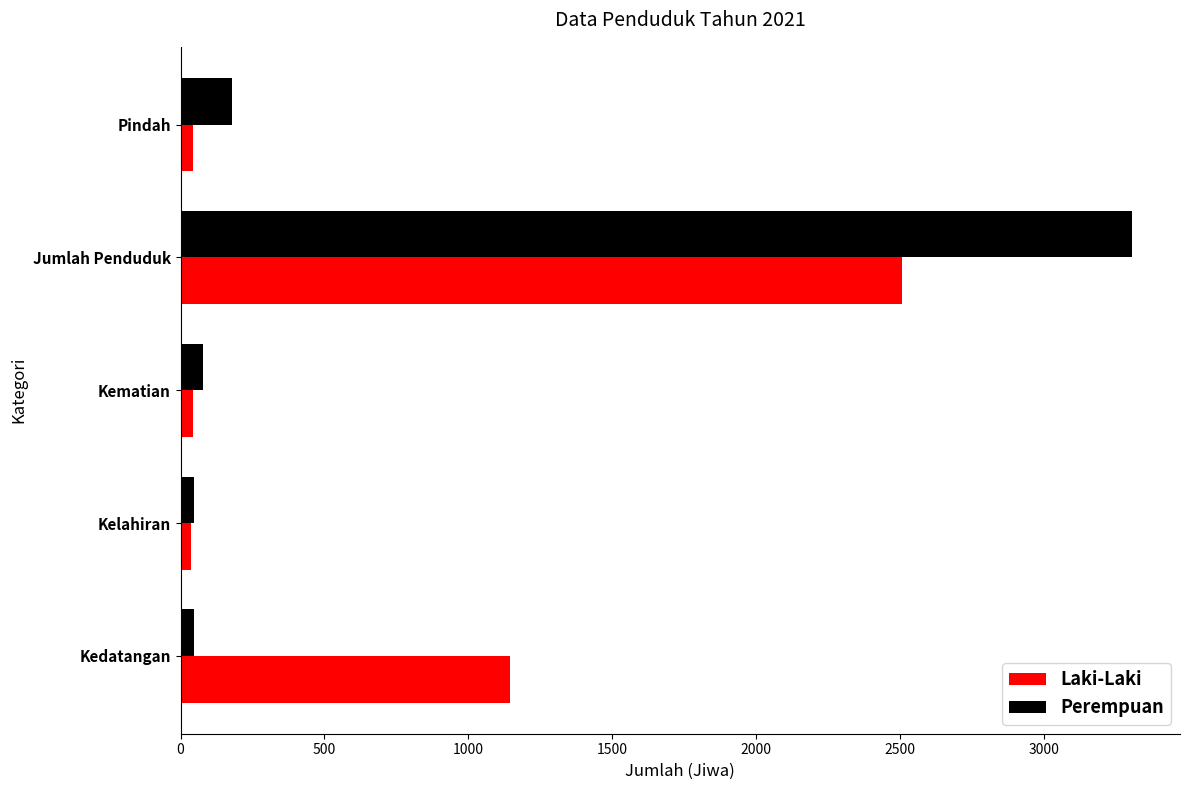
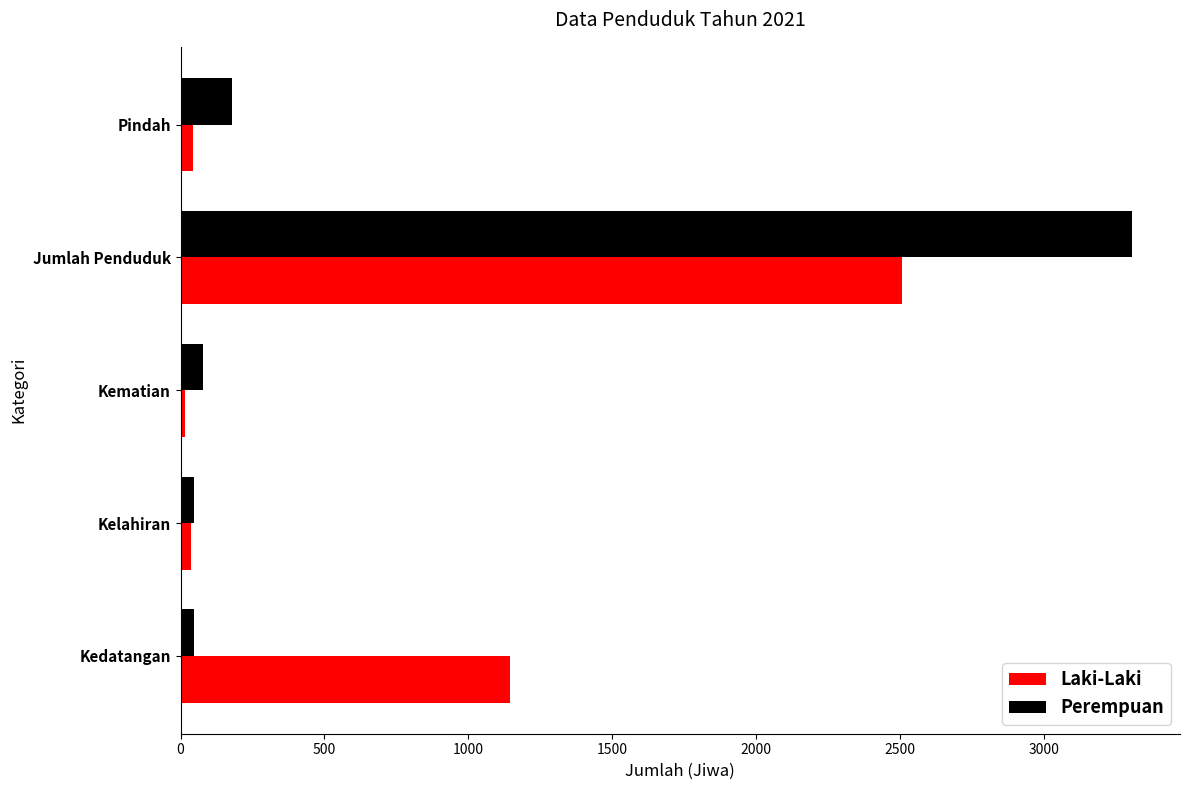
Laki-Laki, Kematian: 50 -> 20
